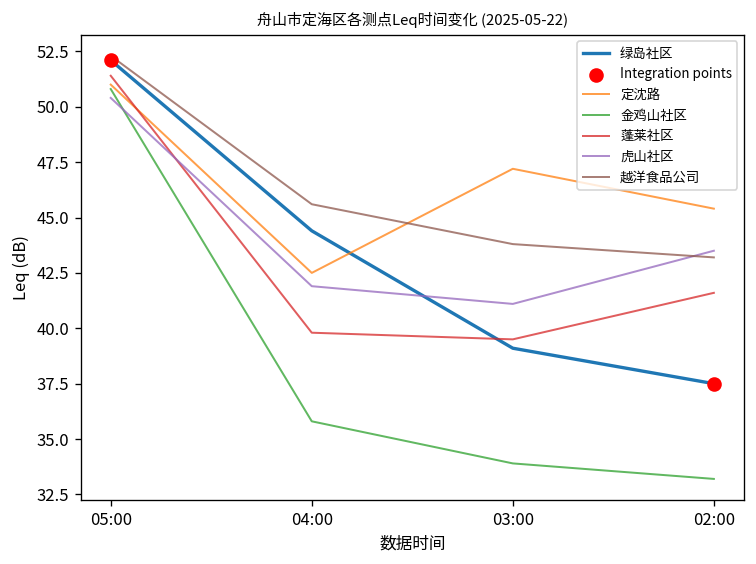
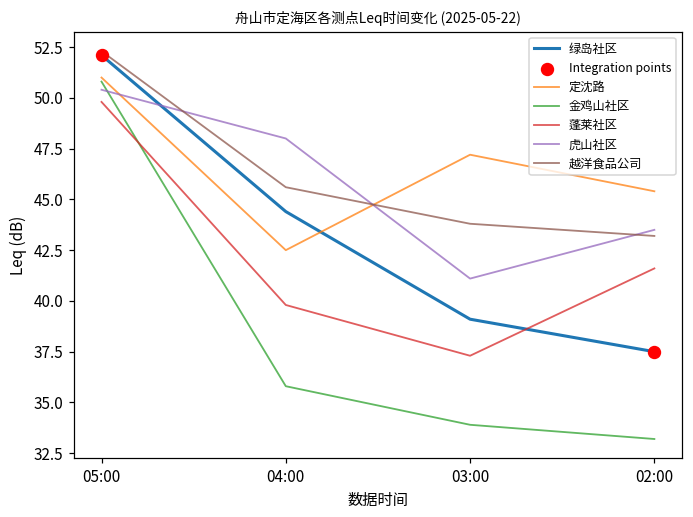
蓬莱社区, 05:00: 51.4 -> 49.8
虎山社区, 04:00: 41.9 -> 48.0
蓬莱社区, 03:00: 39.5 -> 37.3
